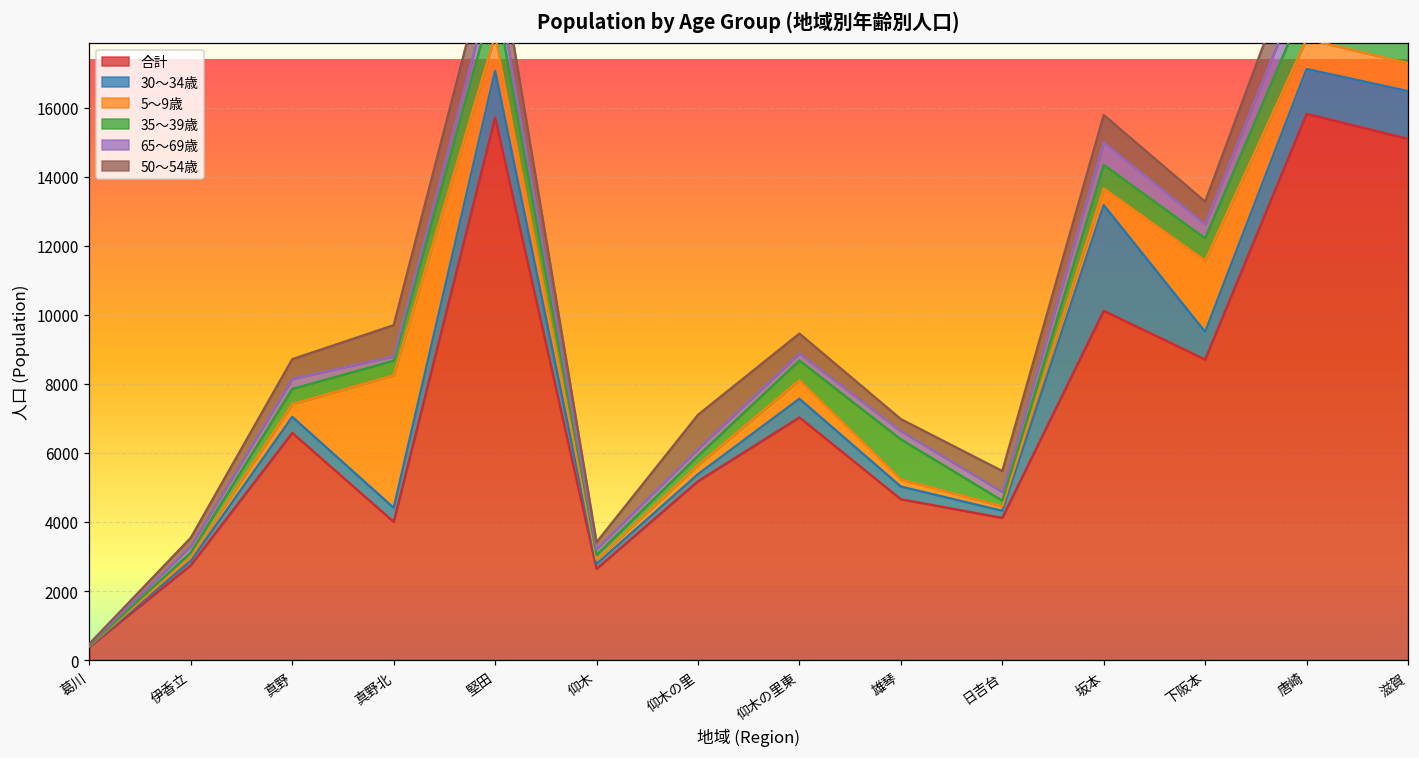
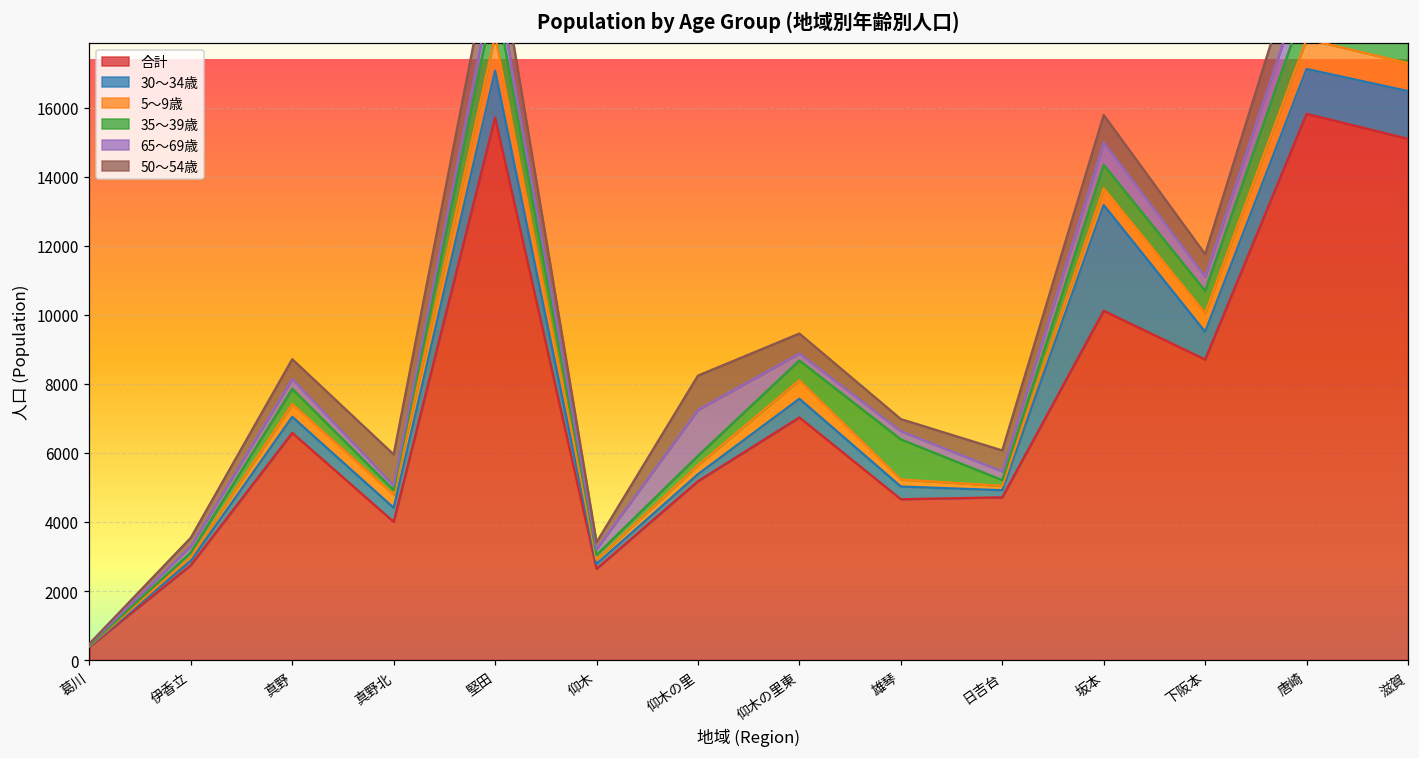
5〜9歳, 真野北: 3800 -> 400
35〜39歳, 真野北: 400 -> 100
65〜69歳, 仰木の里: 200 -> 1300
合計, 日吉台: 4100 -> 4700
5〜9歳, 下阪本: 2100 -> 500
